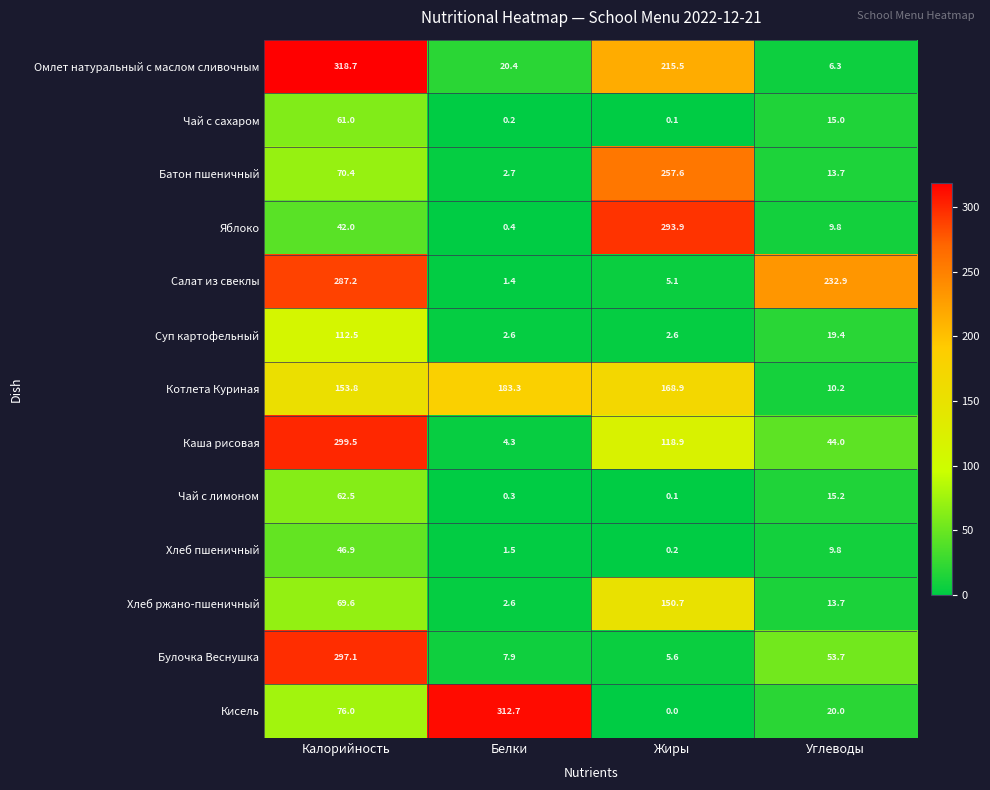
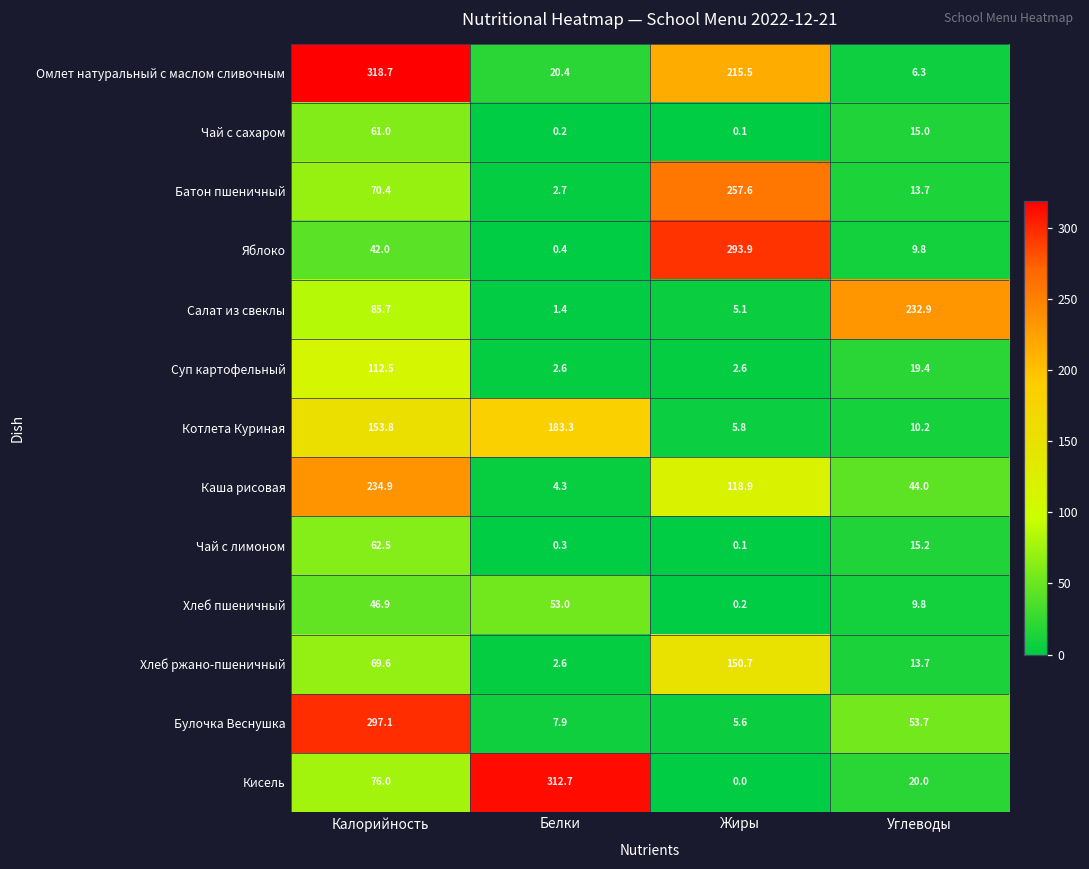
Салат из свеклы, Калорийность: 287.2 -> 85.7
Котлета Куриная, Жиры: 168.9 -> 5.8
Каша рисовая, Калорийность: 299.5 -> 234.9
Хлеб пшеничный, Белки: 1.5 -> 53.0
